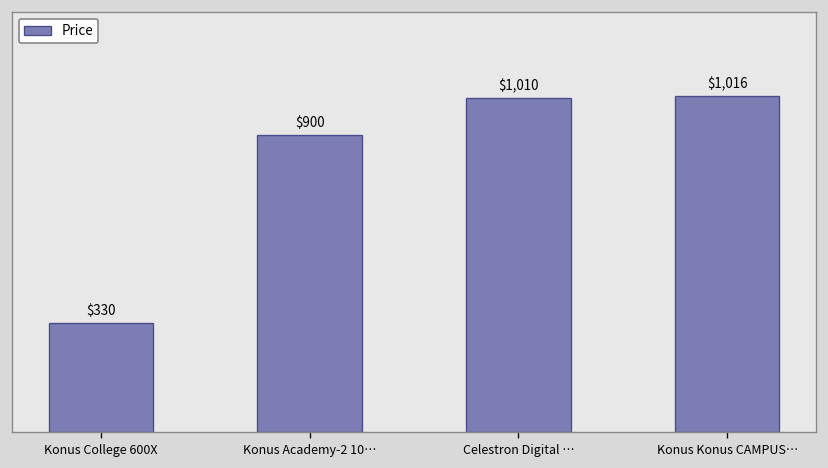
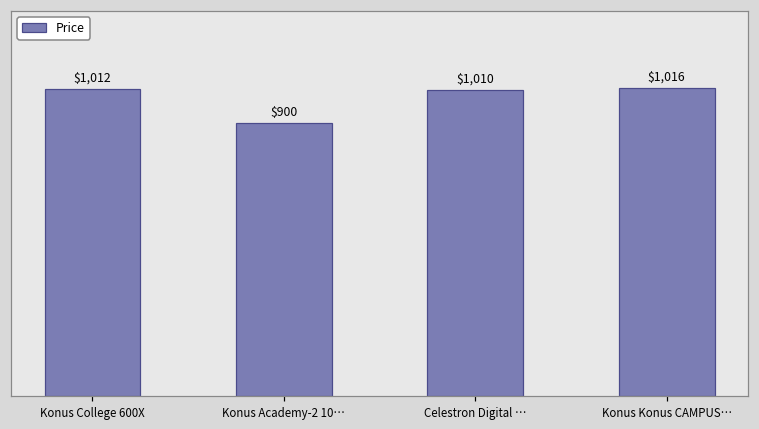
Konus College 600X: $330 -> $1,012
